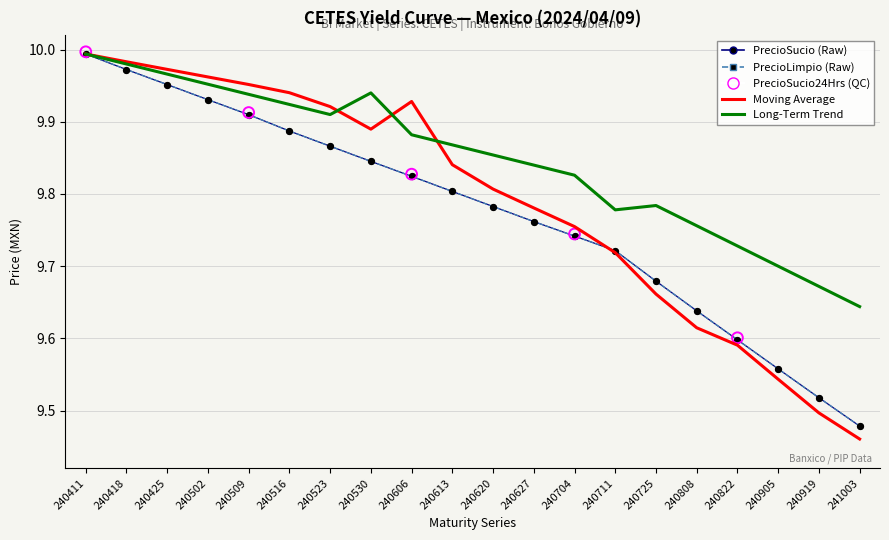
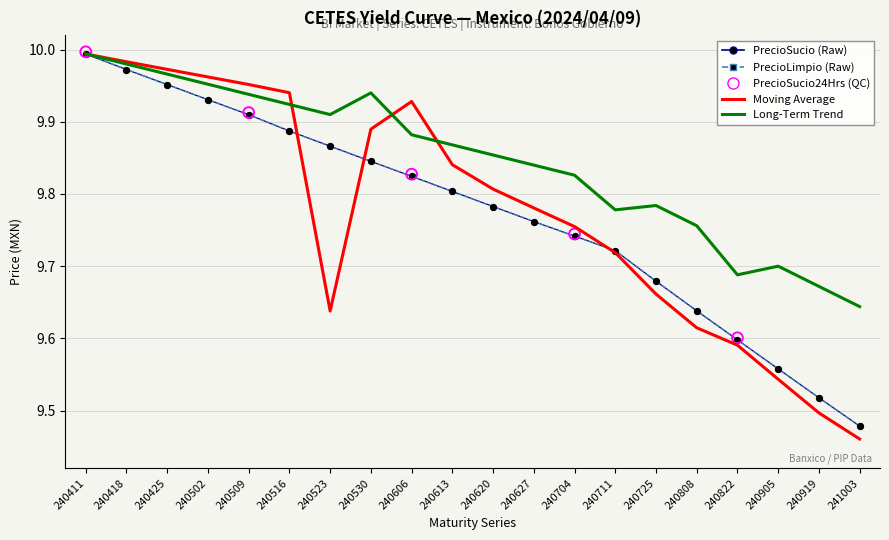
Moving Average, 240523: 9.92 -> 9.64
Long-Term Trend, 240822: 9.73 -> 9.69
